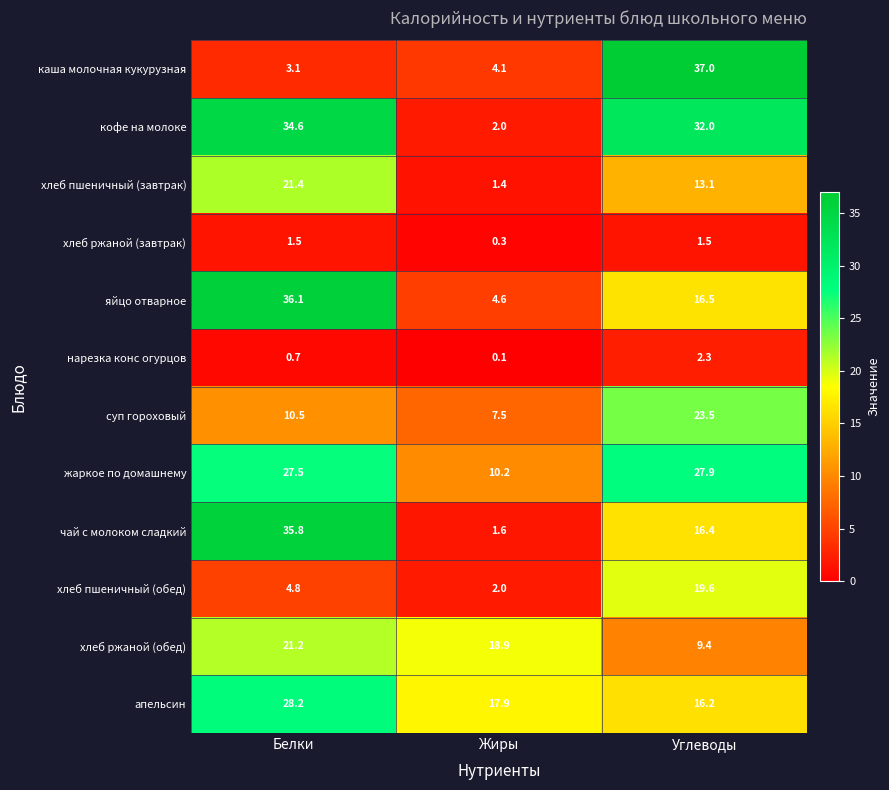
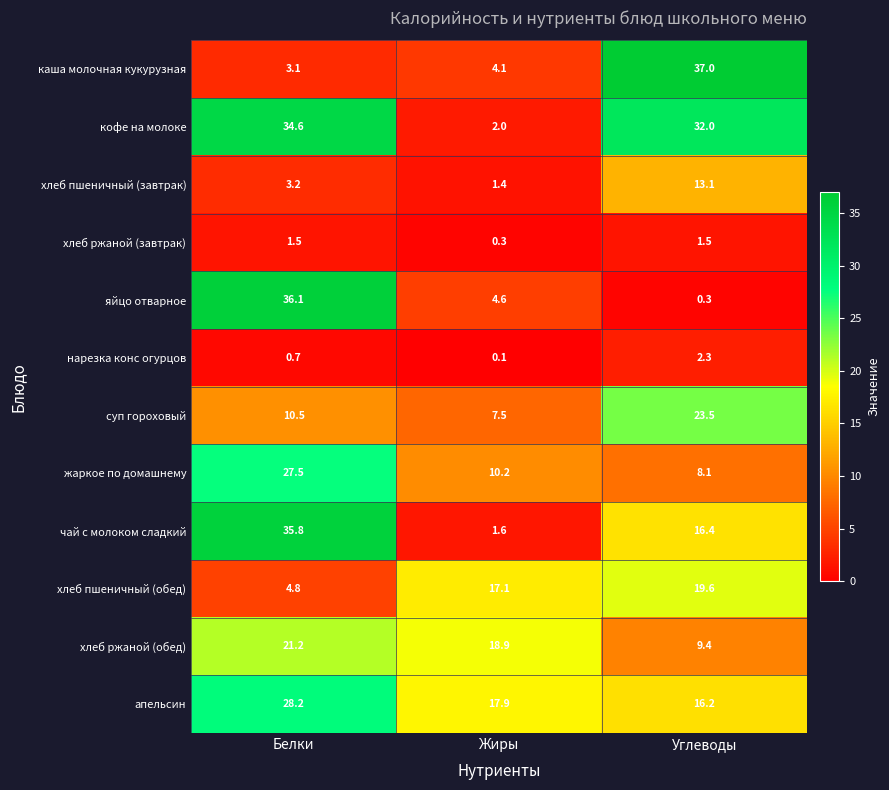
хлеб пшеничный (завтрак), Белки: 21.4 -> 3.2
яйцо отварное, Углеводы: 16.5 -> 0.3
жаркое по домашнему, Углеводы: 27.9 -> 8.1
хлеб пшеничный (обед), Жиры: 2.0 -> 17.1
